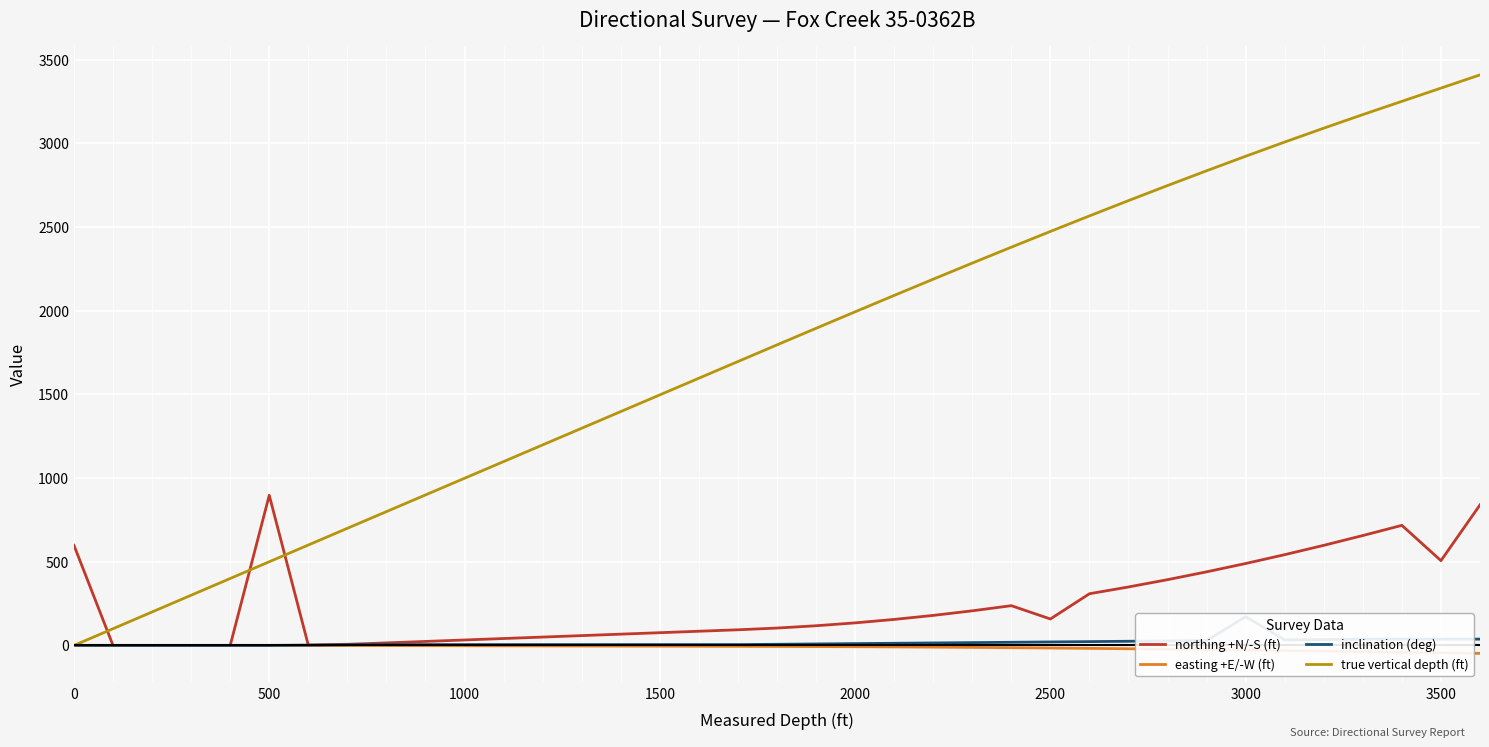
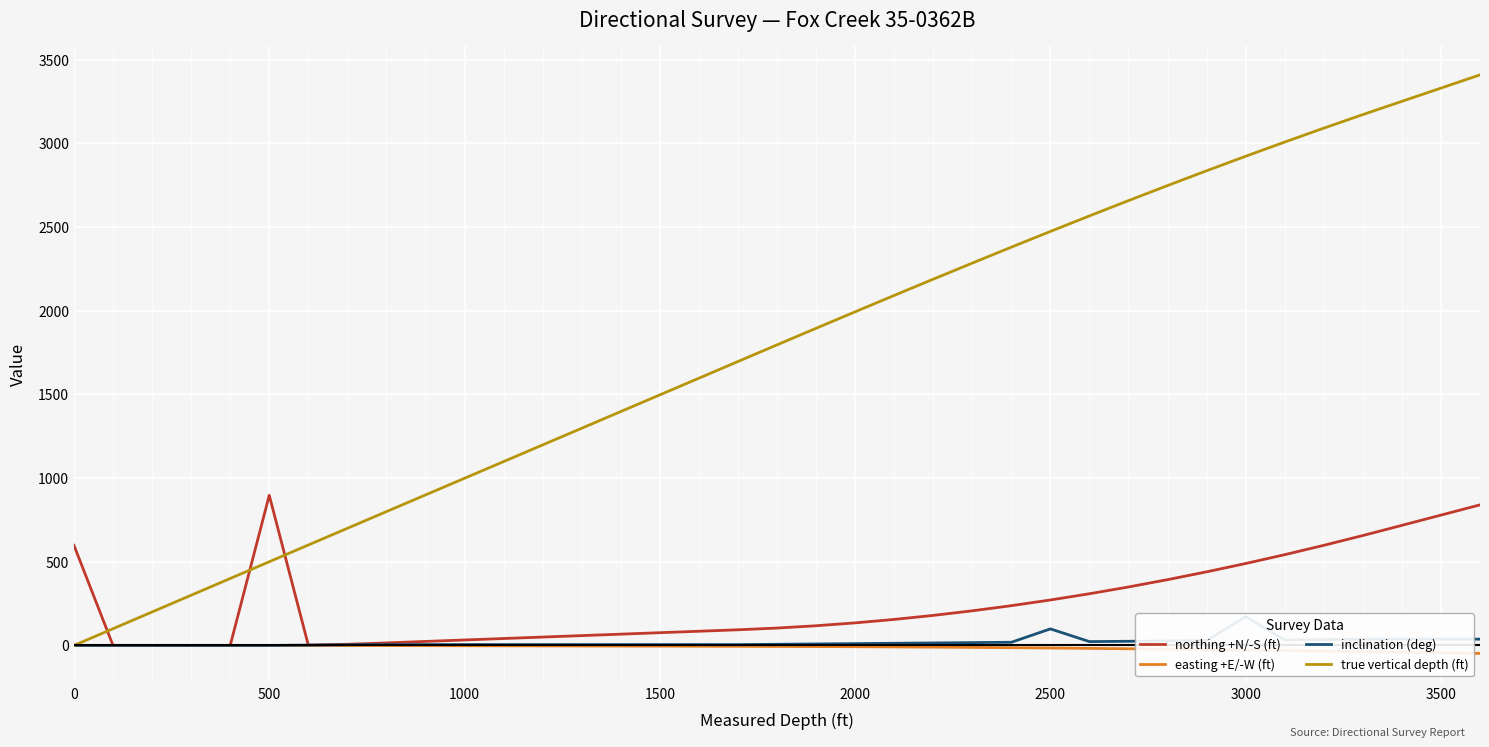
northing +N/-S (ft), 2500: 160 -> 270
inclination (deg), 2500: 20 -> 100
northing +N/-S (ft), 3500: 510 -> 780
